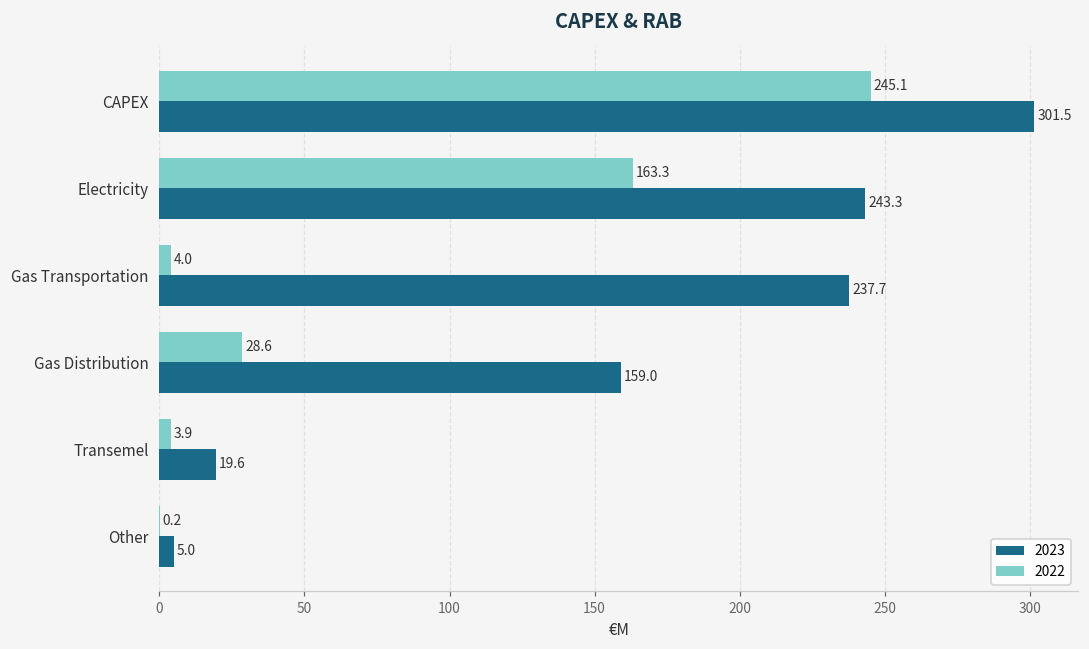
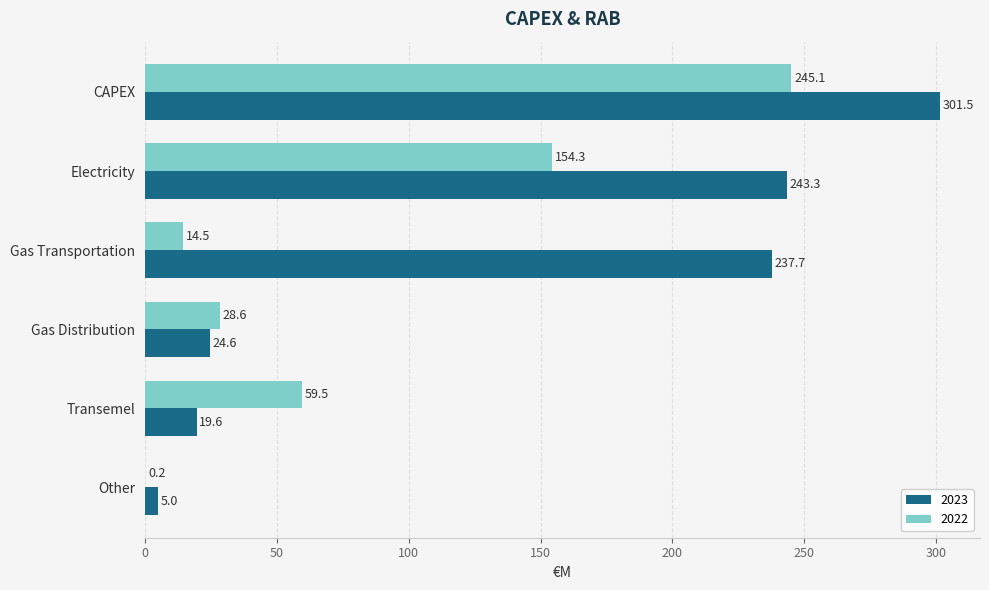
2022, Electricity: 163.3 -> 154.3
2022, Gas Transportation: 4.0 -> 14.5
2023, Gas Distribution: 159.0 -> 24.6
2022, Transemel: 3.9 -> 59.5
